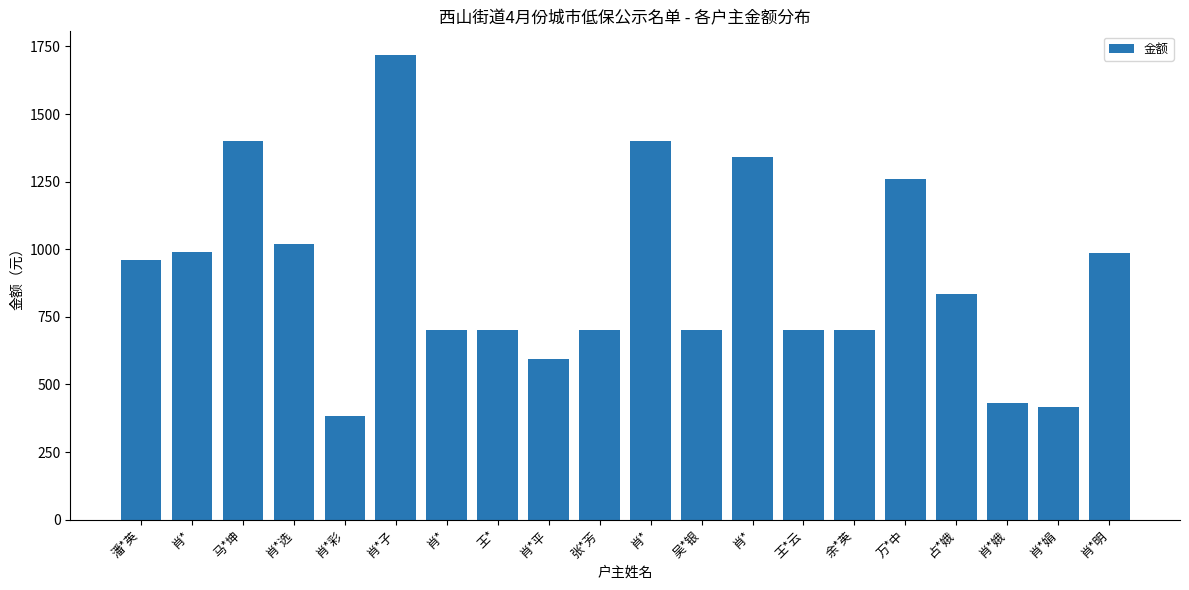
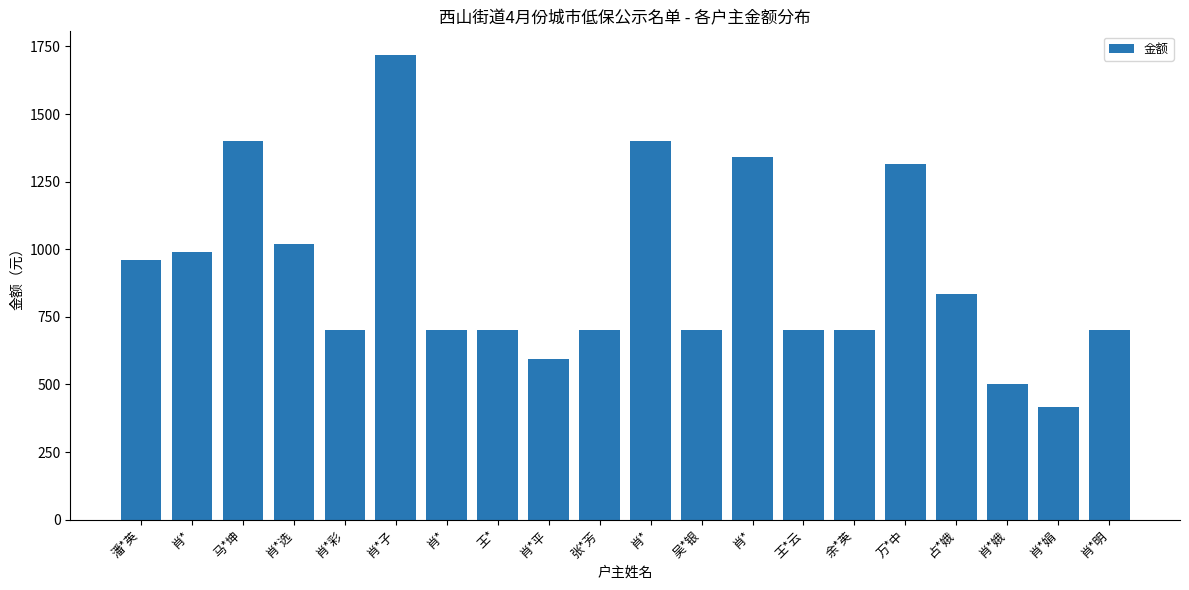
肖*彩: 380 -> 700
万*中: 1260 -> 1310
肖*娥: 430 -> 500
肖*明: 990 -> 700
